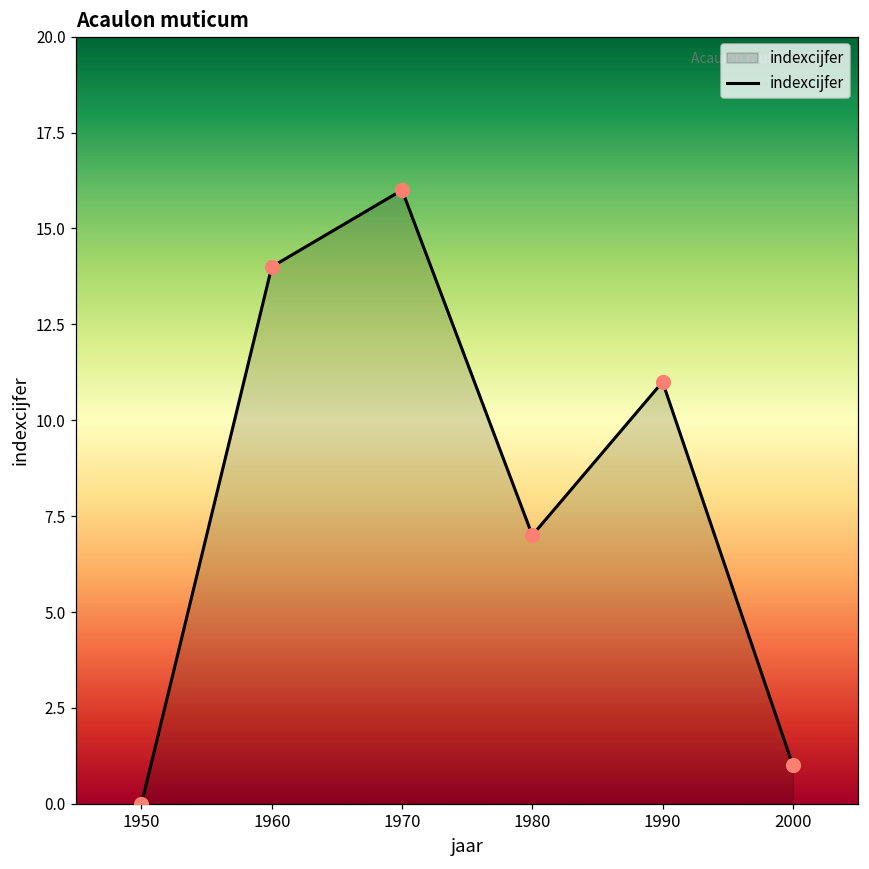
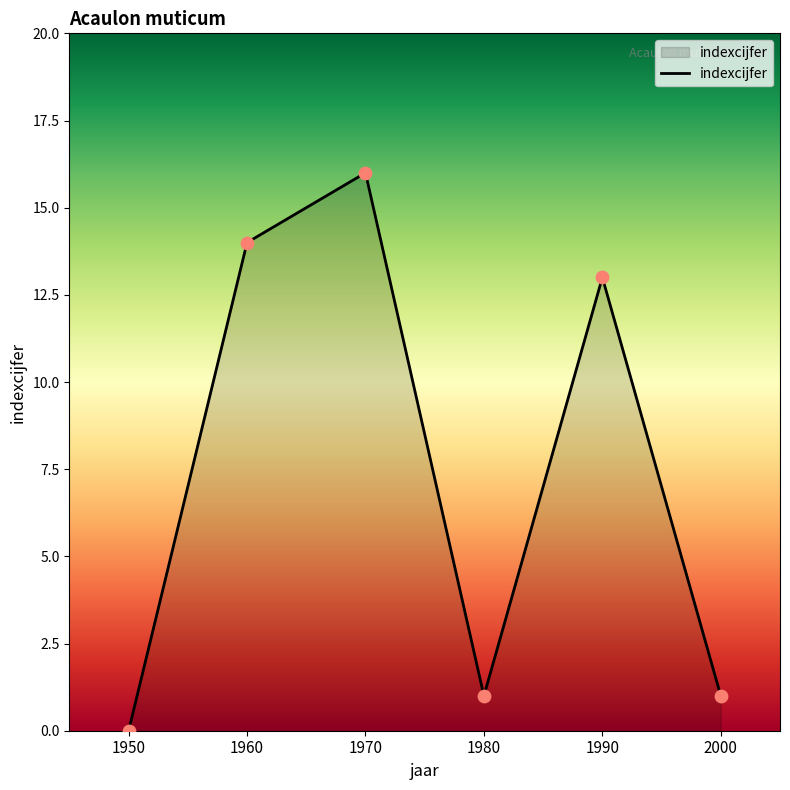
1980: 7 -> 1
1990: 11 -> 13
